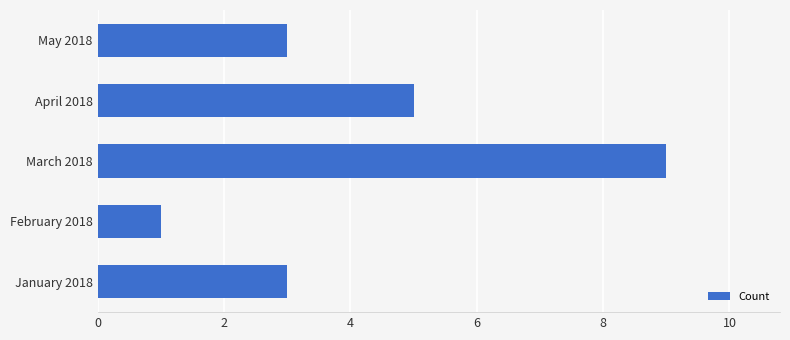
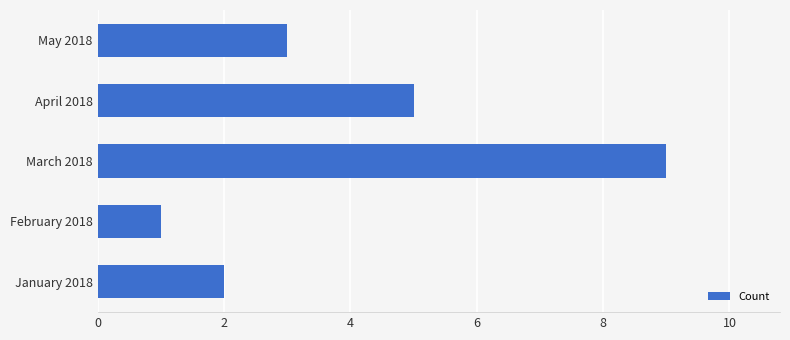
January 2018: 3 -> 2
